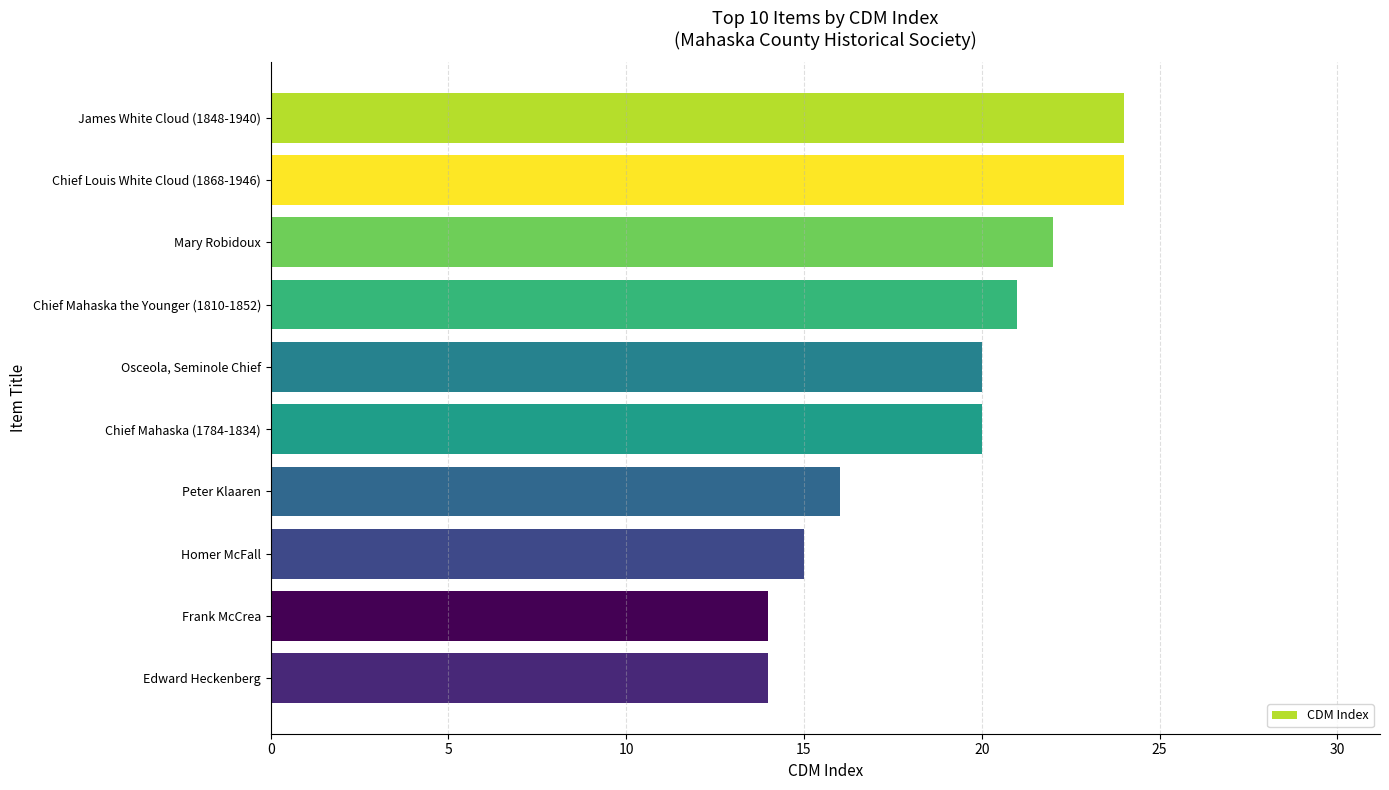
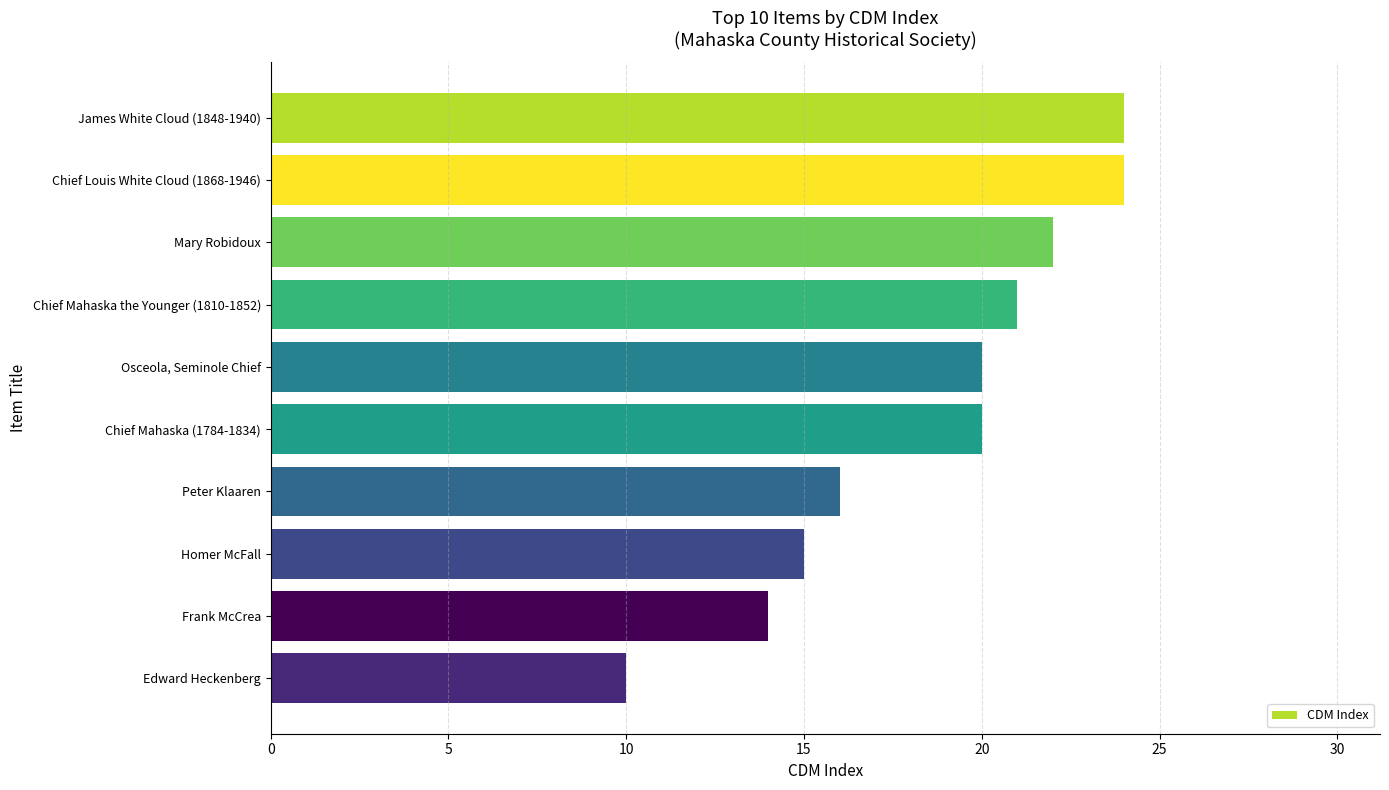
Edward Heckenberg: 14 -> 10
